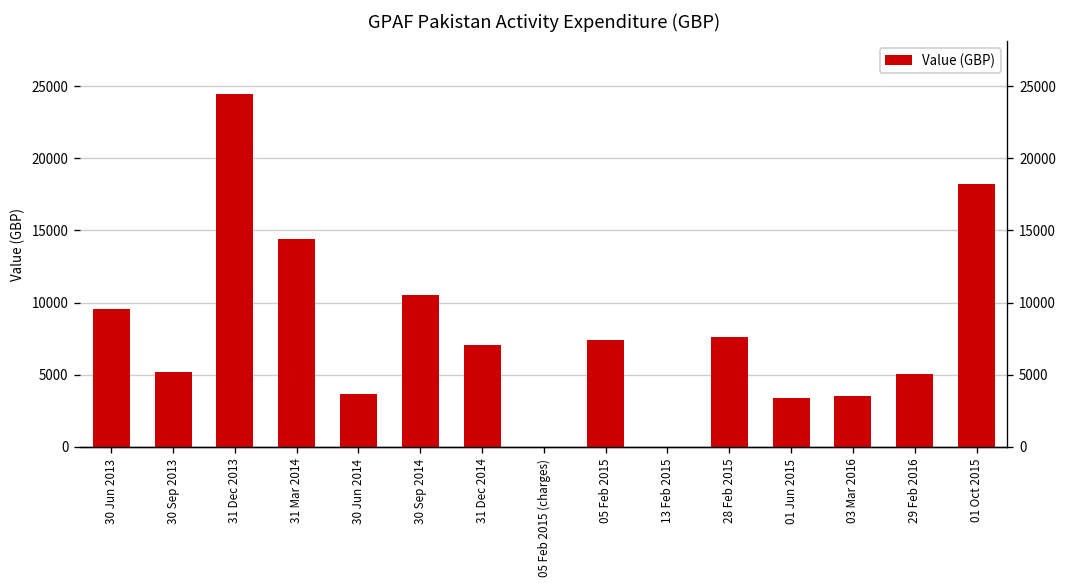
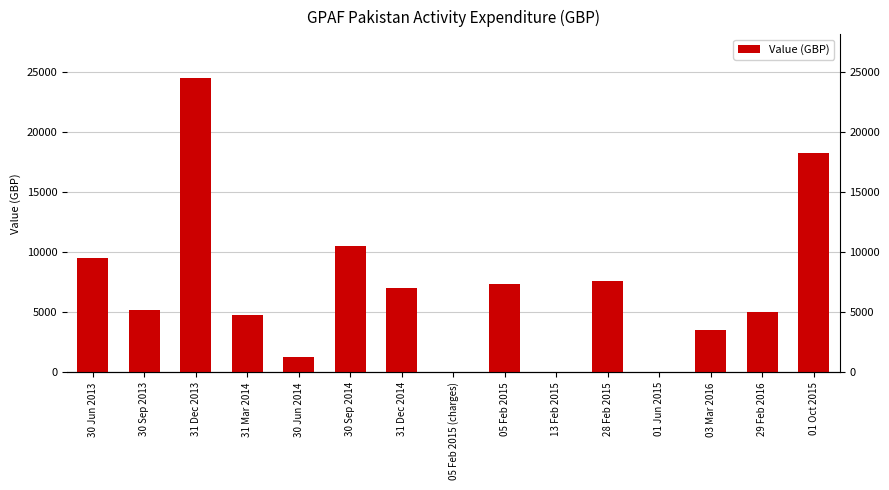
31 Mar 2014: 14400 -> 4700
30 Jun 2014: 3700 -> 1300
01 Jun 2015: 3400 -> 0
